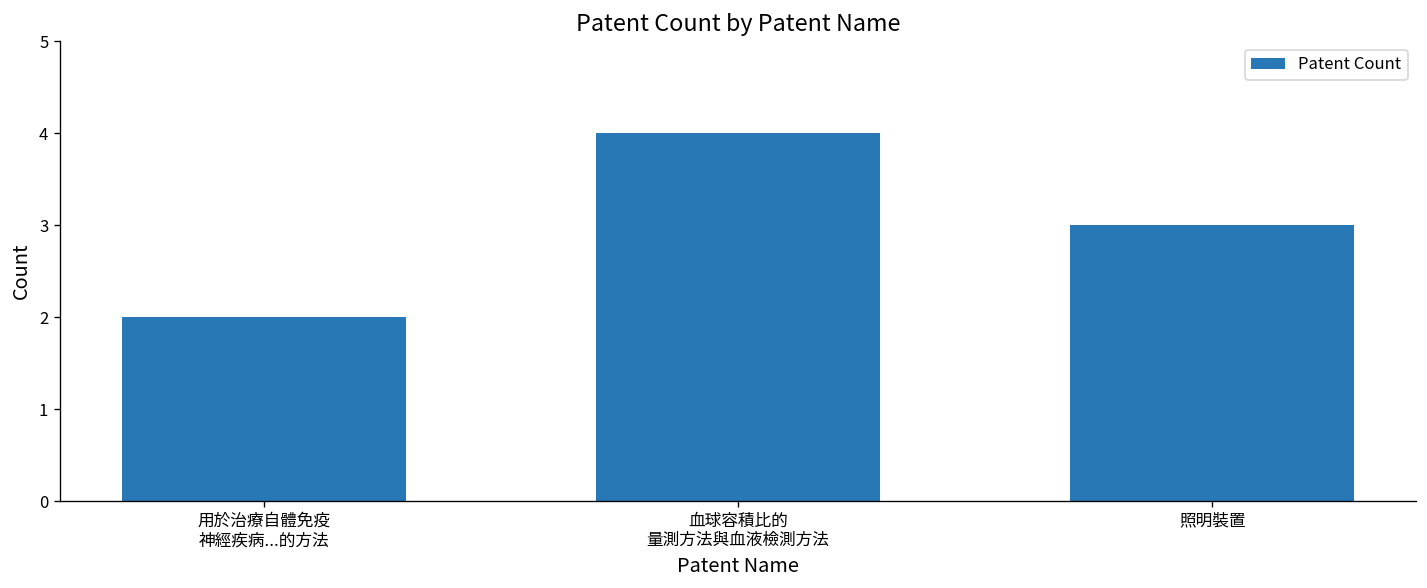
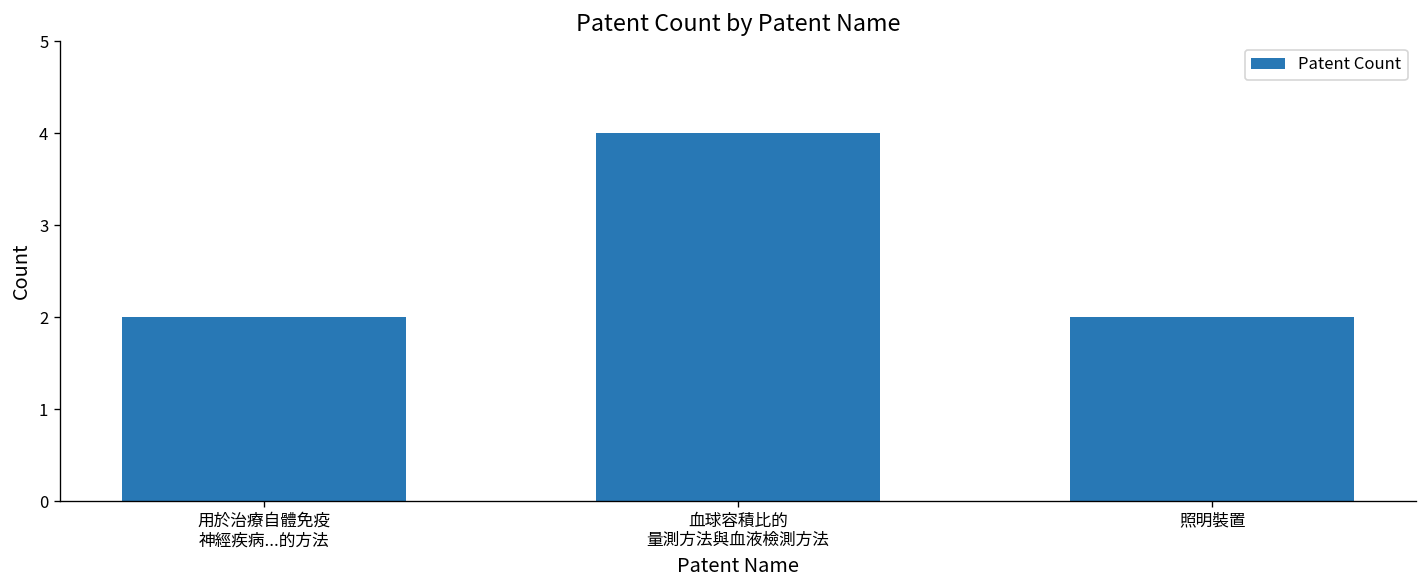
照明裝置: 3 -> 2
